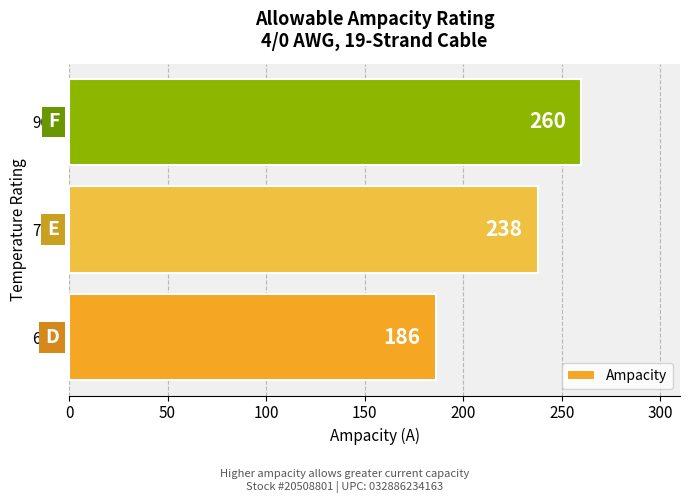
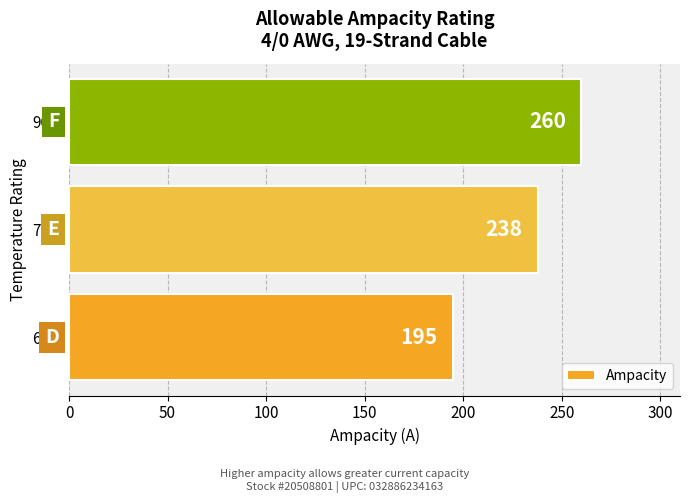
60C: 186 -> 195
